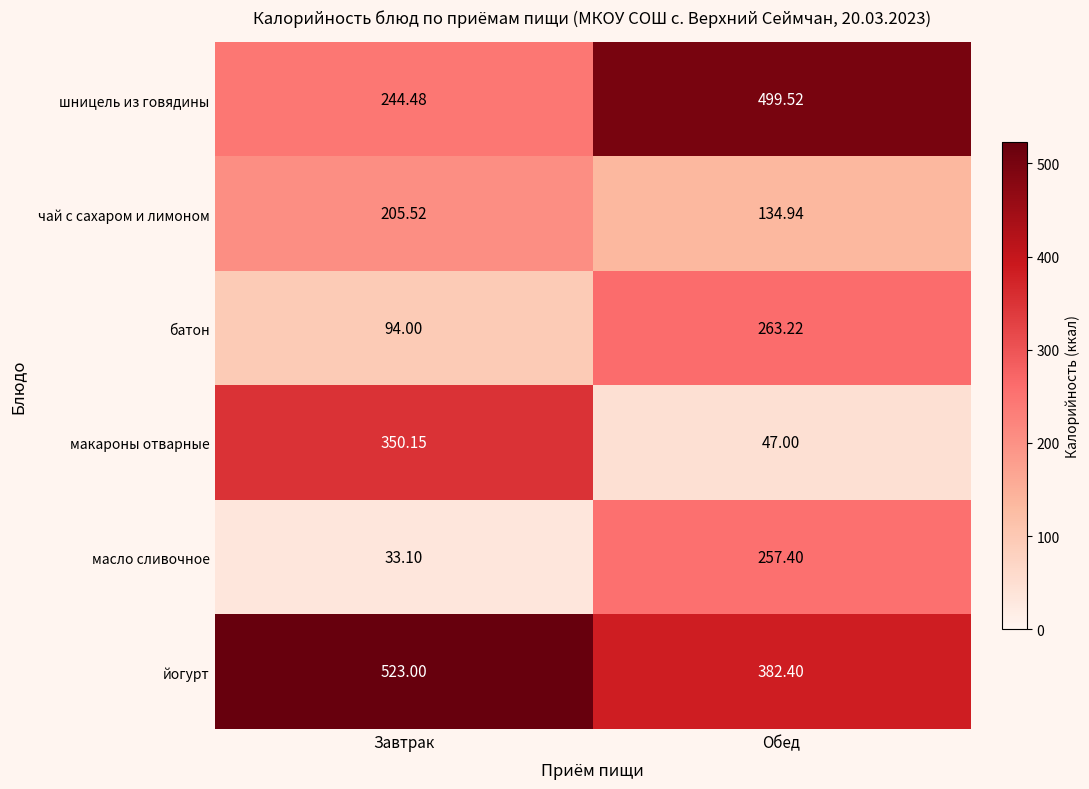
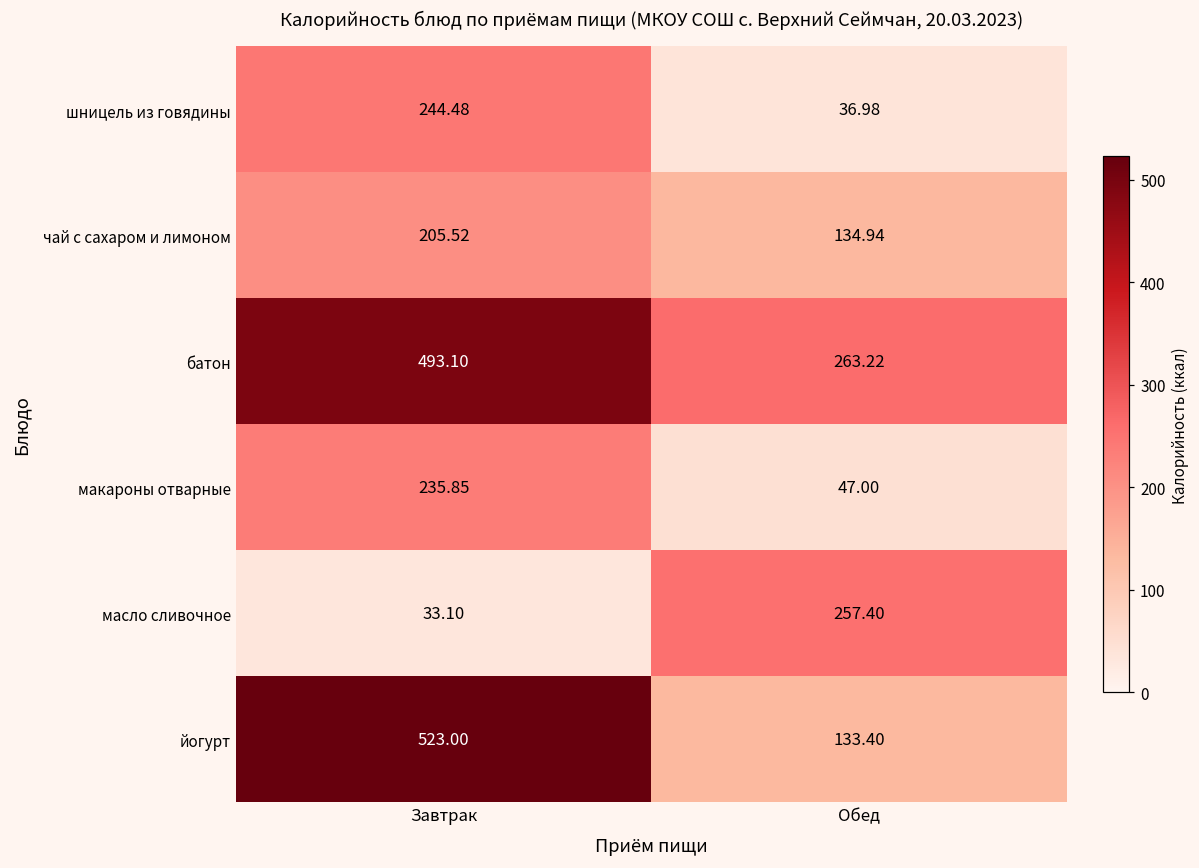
шницель из говядины, Обед: 499.52 -> 36.98
батон, Завтрак: 94.00 -> 493.10
макароны отварные, Завтрак: 350.15 -> 235.85
йогурт, Обед: 382.40 -> 133.40
